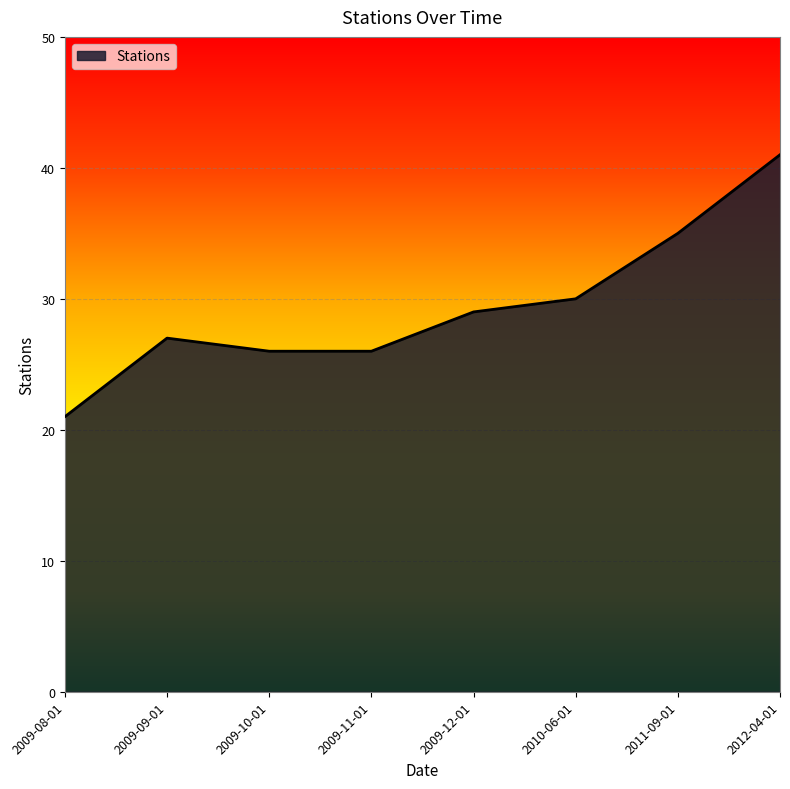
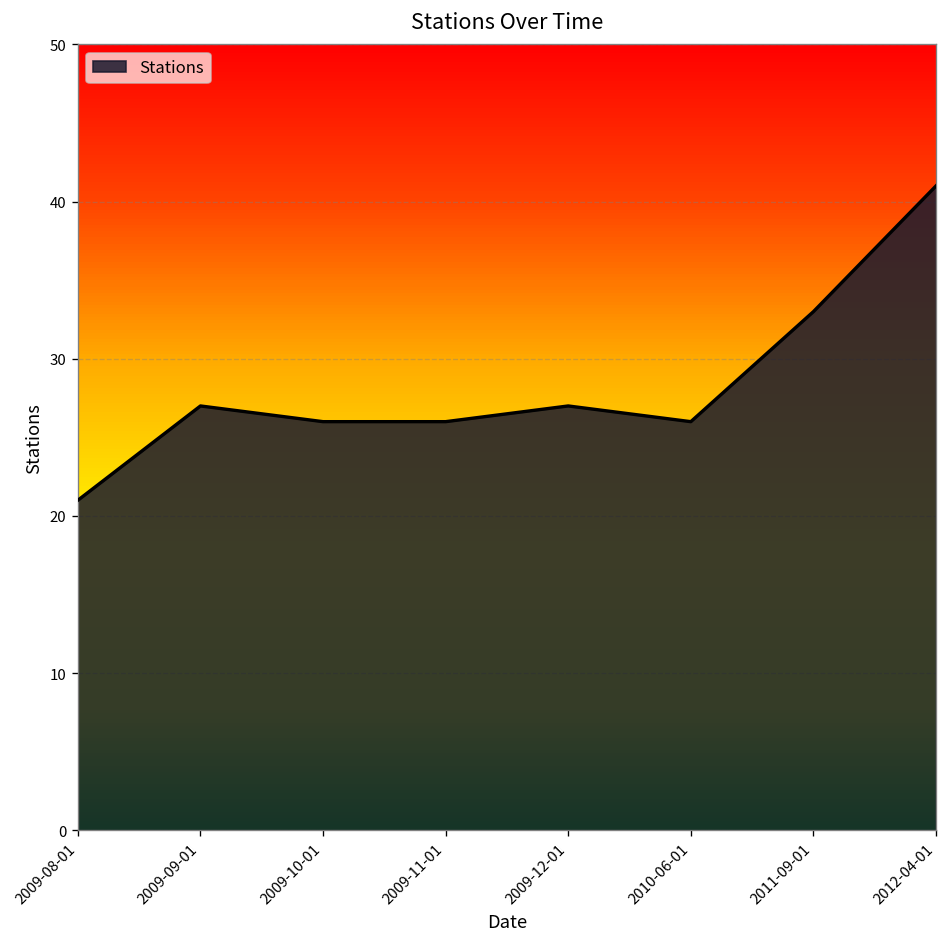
2009-12-01: 29 -> 27
2010-06-01: 30 -> 26
2011-09-01: 35 -> 33
